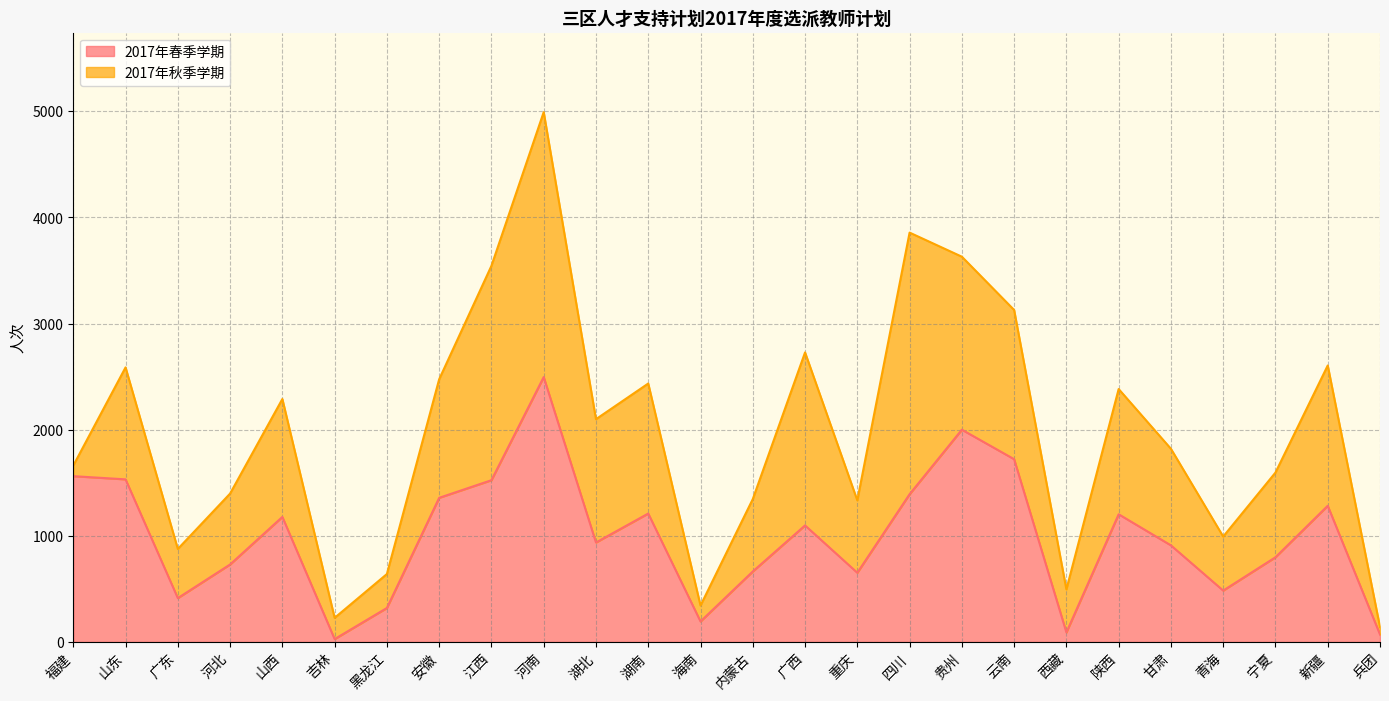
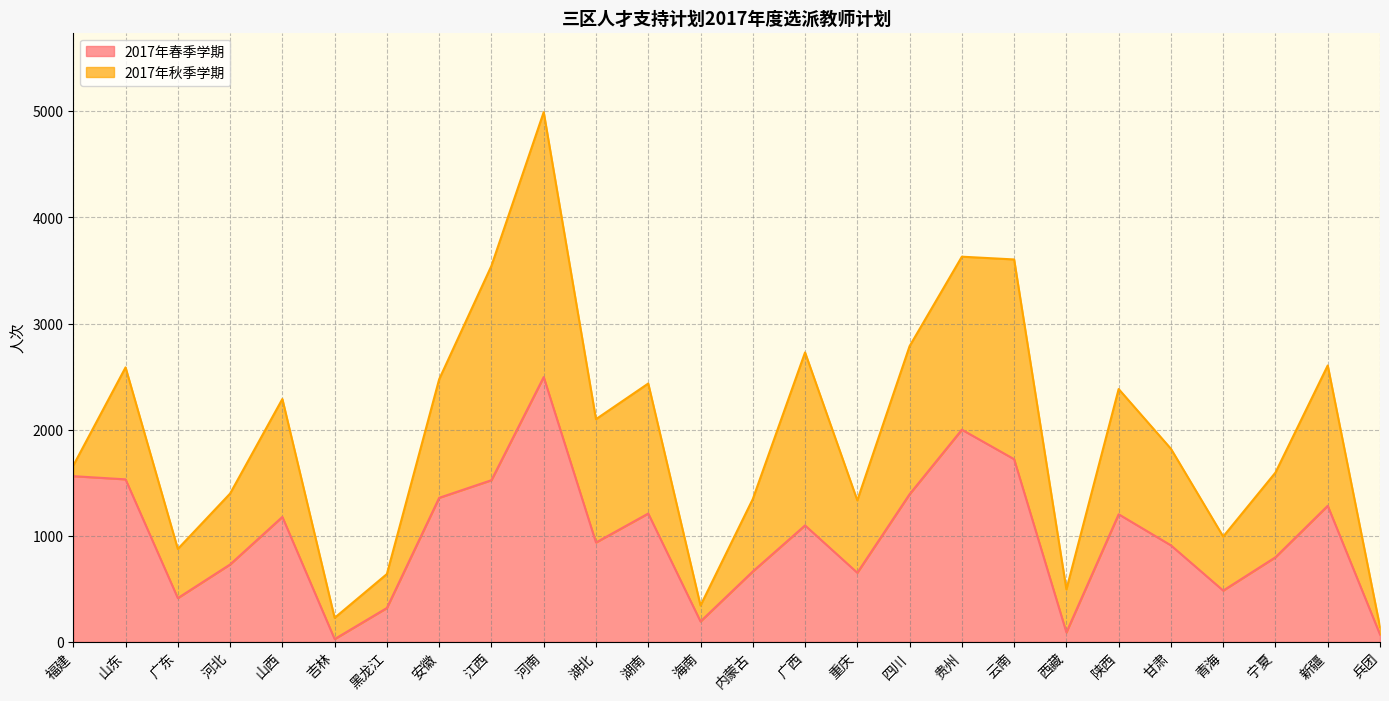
2017年秋季学期, 四川: 2470 -> 1400
2017年秋季学期, 云南: 1410 -> 1880
